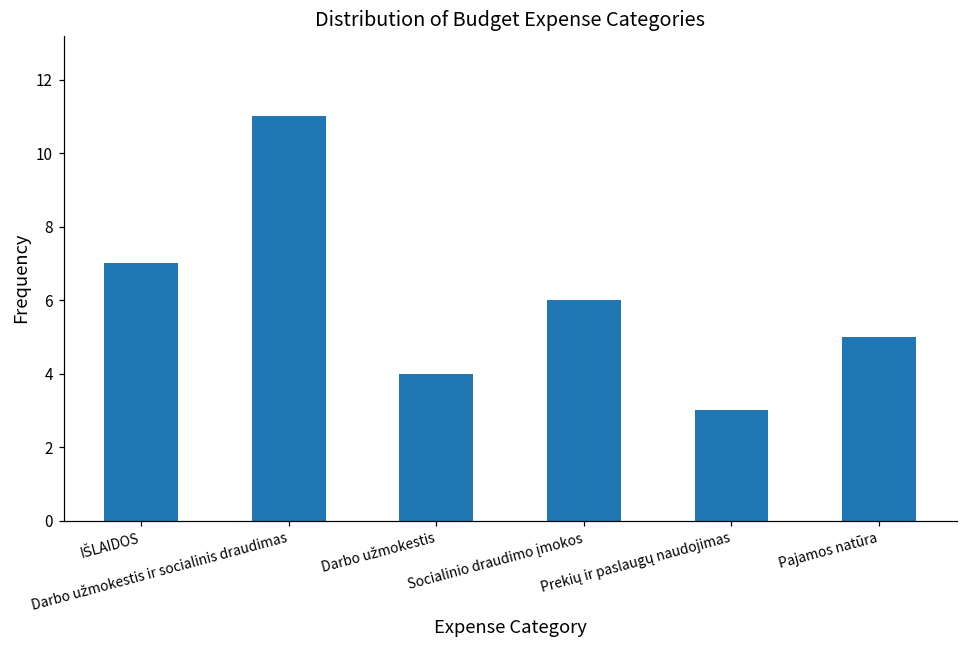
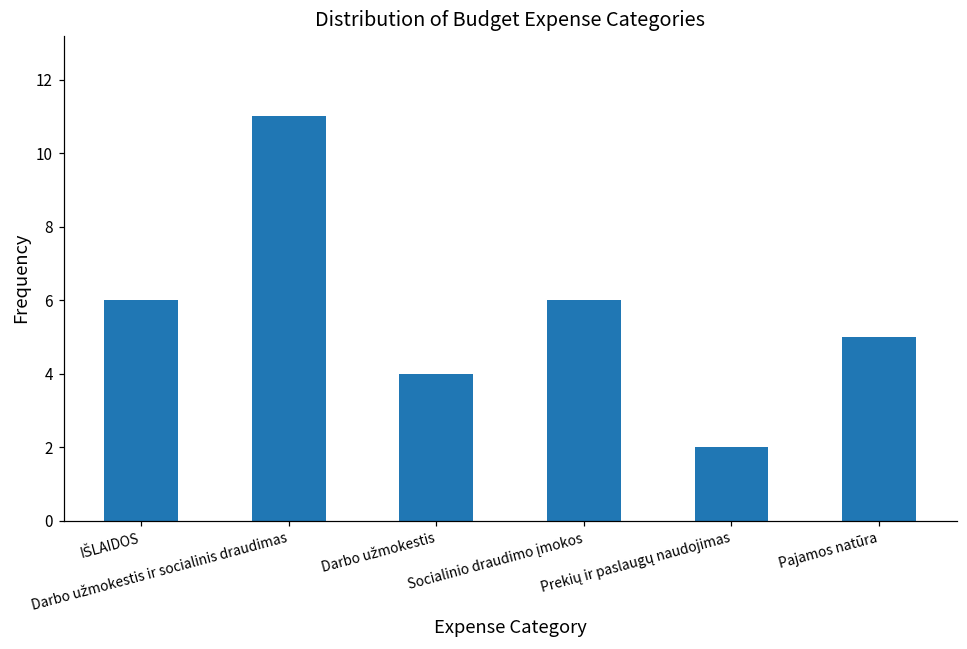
IŠLAIDOS: 7 -> 6
Prekių ir paslaugų naudojimas: 3 -> 2
